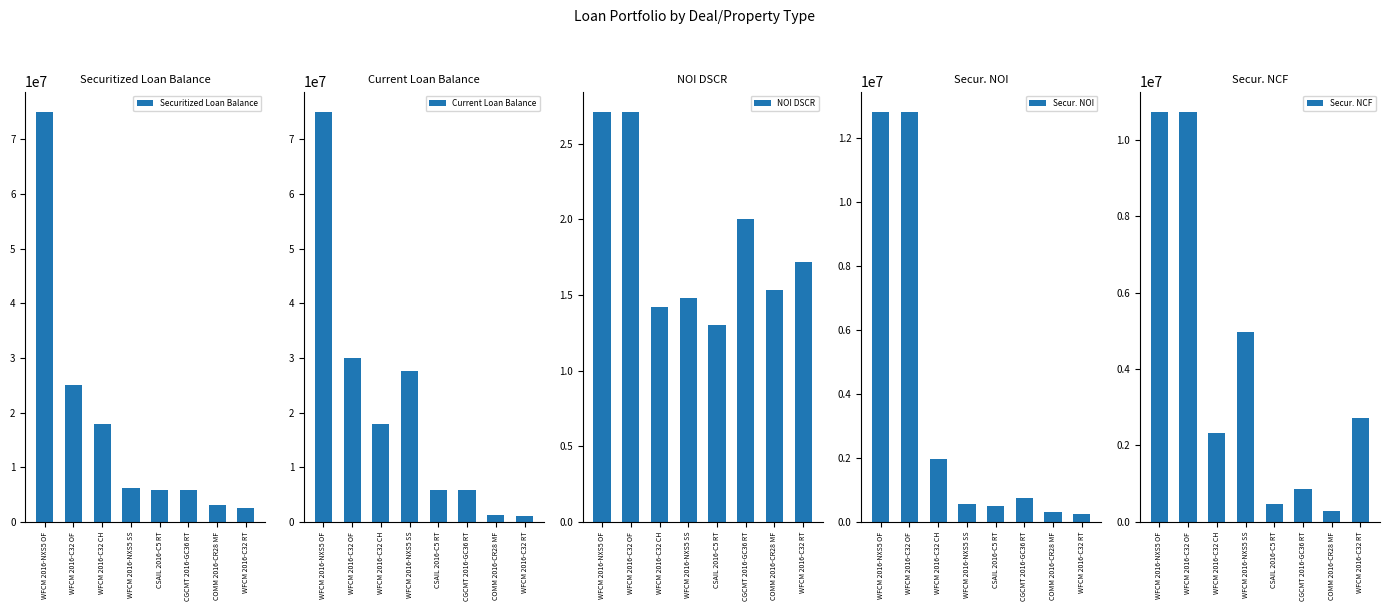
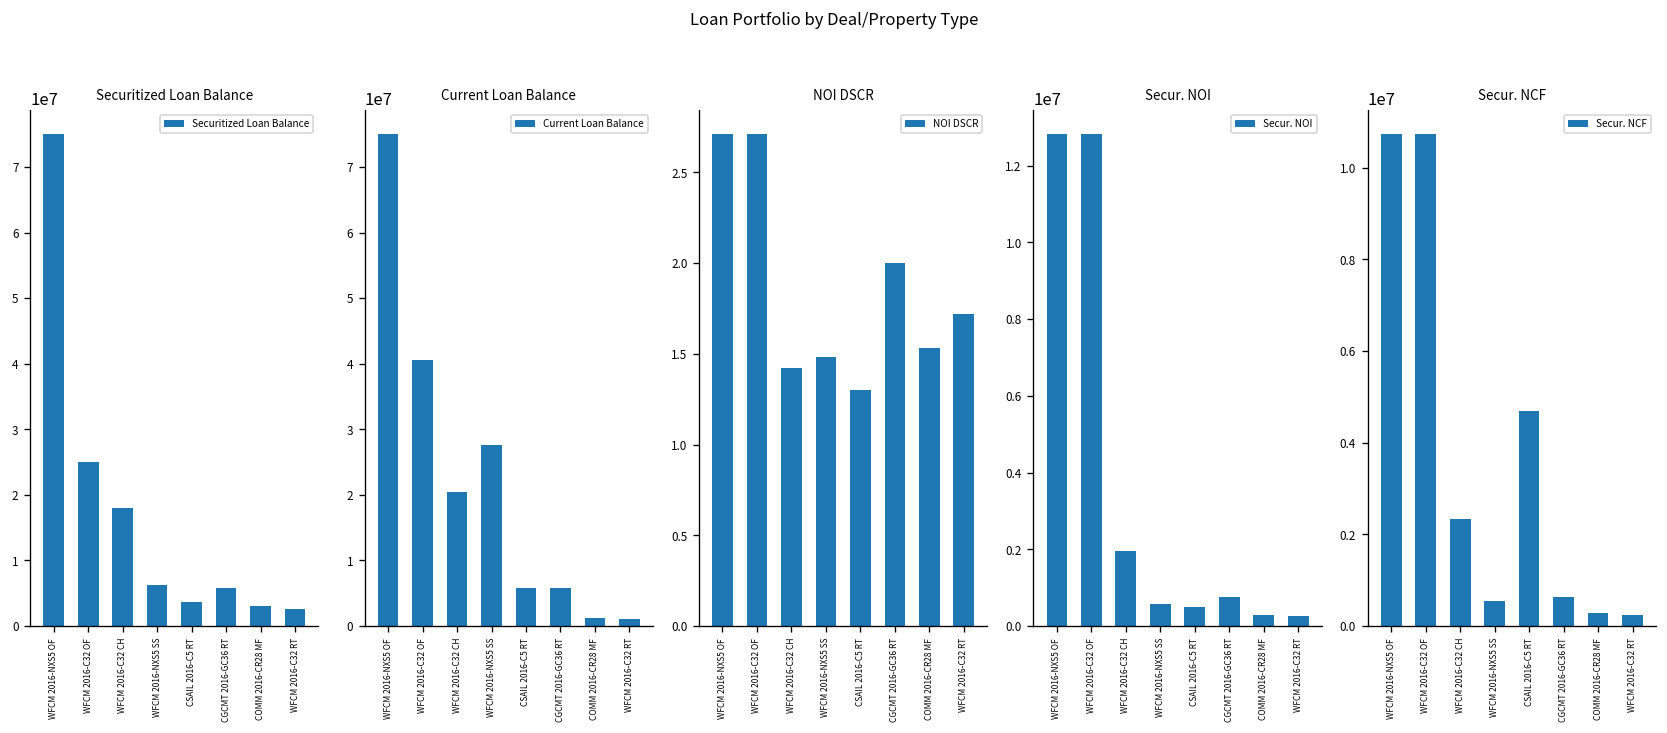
Securitized Loan Balance, CSAIL 2016-C5 RT: 6000000 -> 4000000
Current Loan Balance, WFCM 2016-C32 OF: 30000000 -> 40000000
Current Loan Balance, WFCM 2016-C32 CH: 18000000 -> 20000000
Secur. NCF, WFCM 2016-NXS5 SS: 5000000 -> 600000
Secur. NCF, CSAIL 2016-C5 RT: 500000 -> 4700000
Secur. NCF, CGCMT 2016-GC36 RT: 900000 -> 600000
Secur. NCF, WFCM 2016-C32 RT: 2700000 -> 200000
